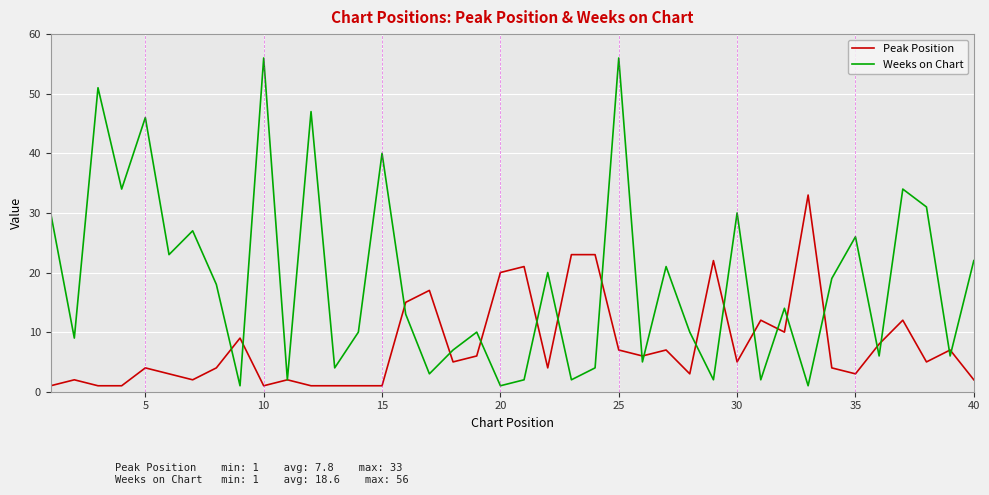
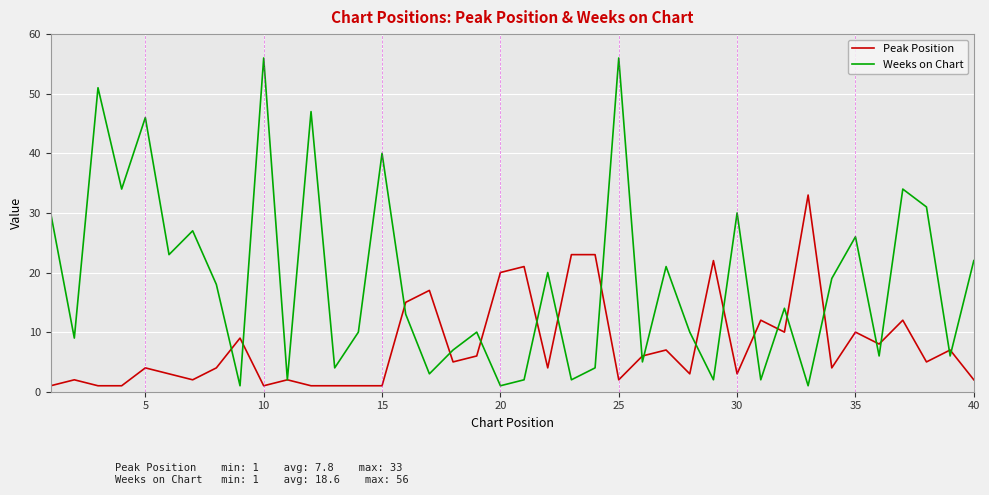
Peak Position, 25: 7 -> 2
Peak Position, 30: 5 -> 3
Peak Position, 35: 3 -> 10
